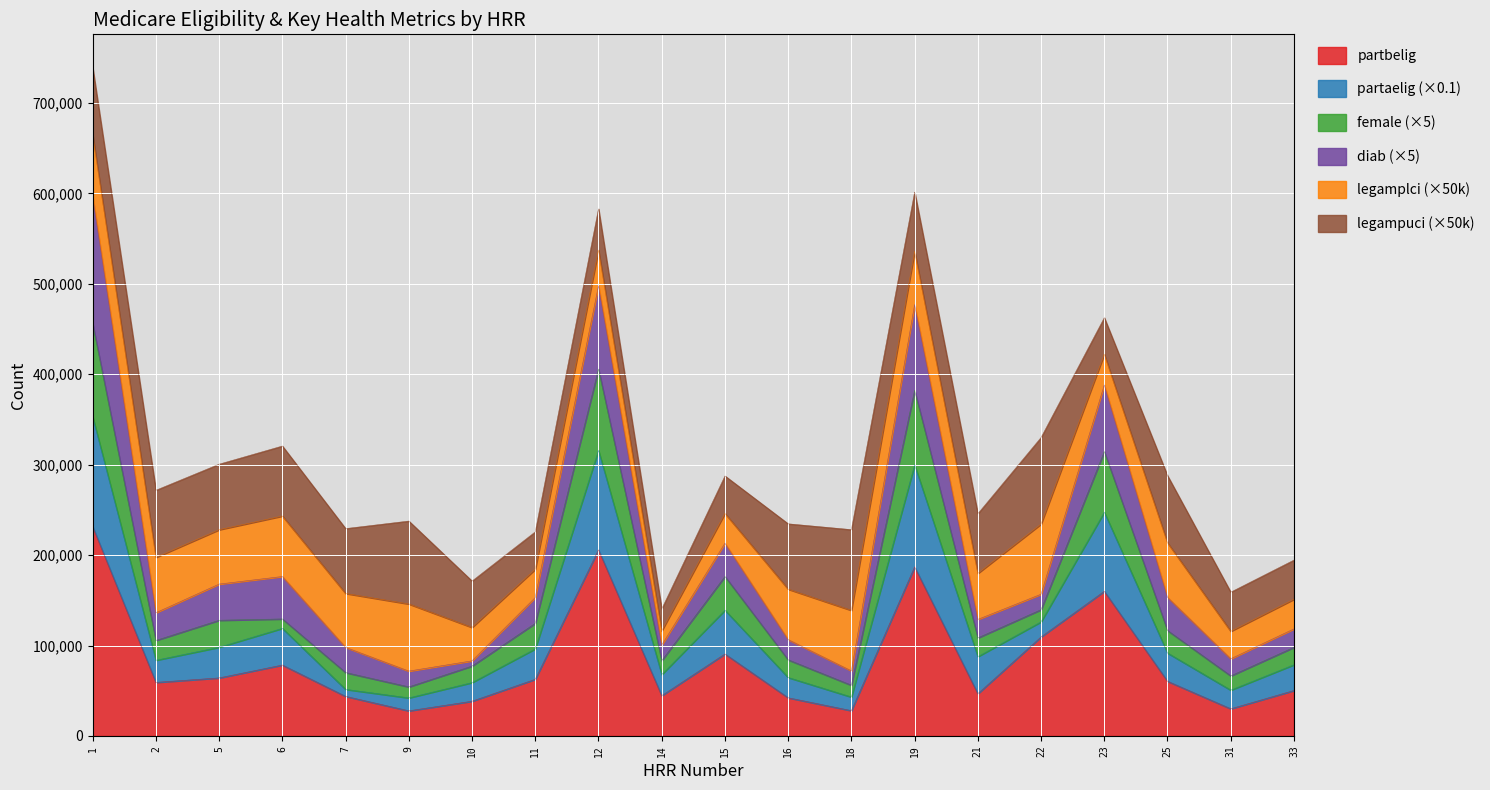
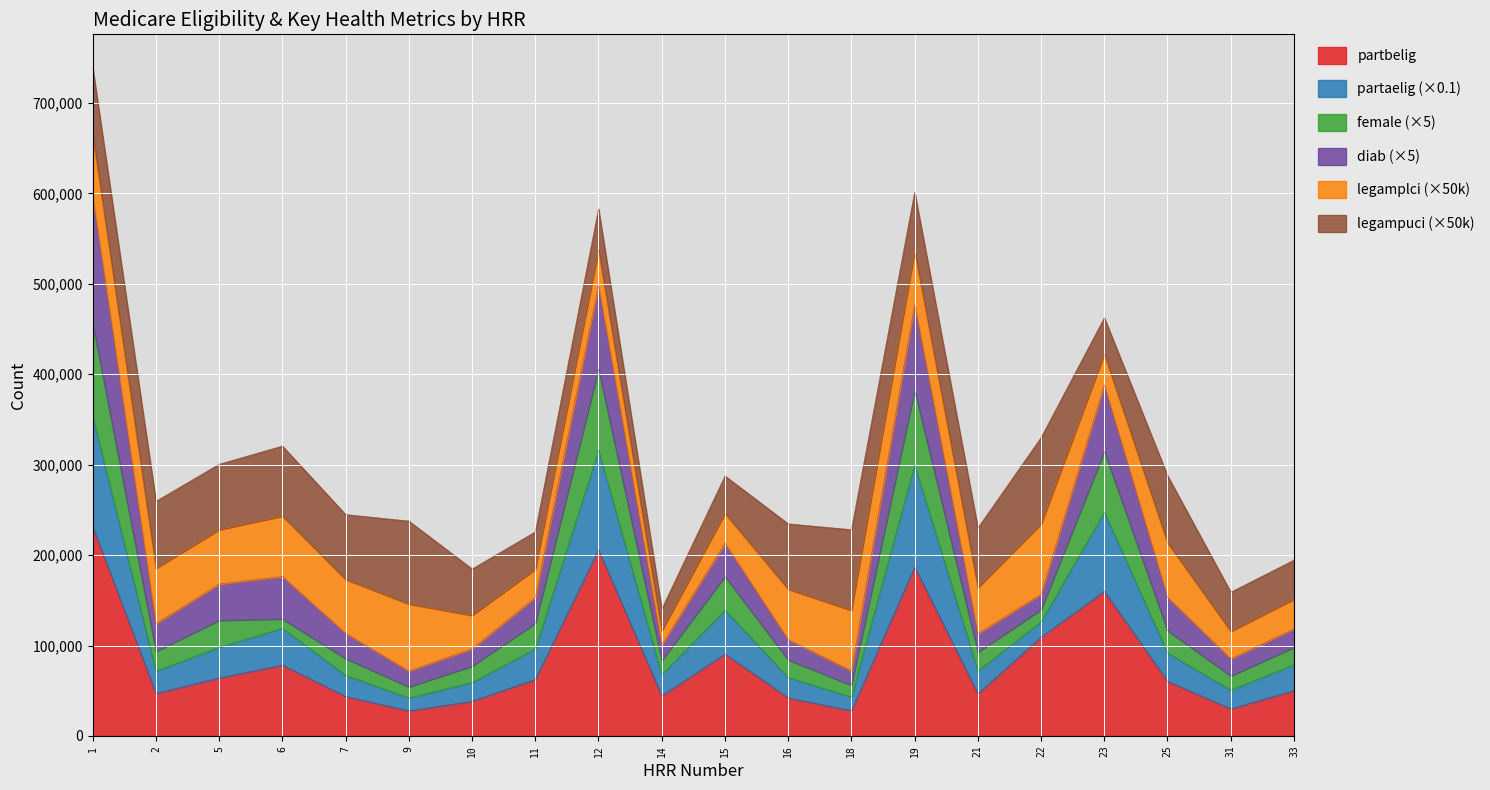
partbelig, 2: 60,000 -> 50,000
partaelig (×0.1), 7: 10,000 -> 20,000
diab (×5), 10: 10,000 -> 20,000
partaelig (×0.1), 21: 40,000 -> 30,000
